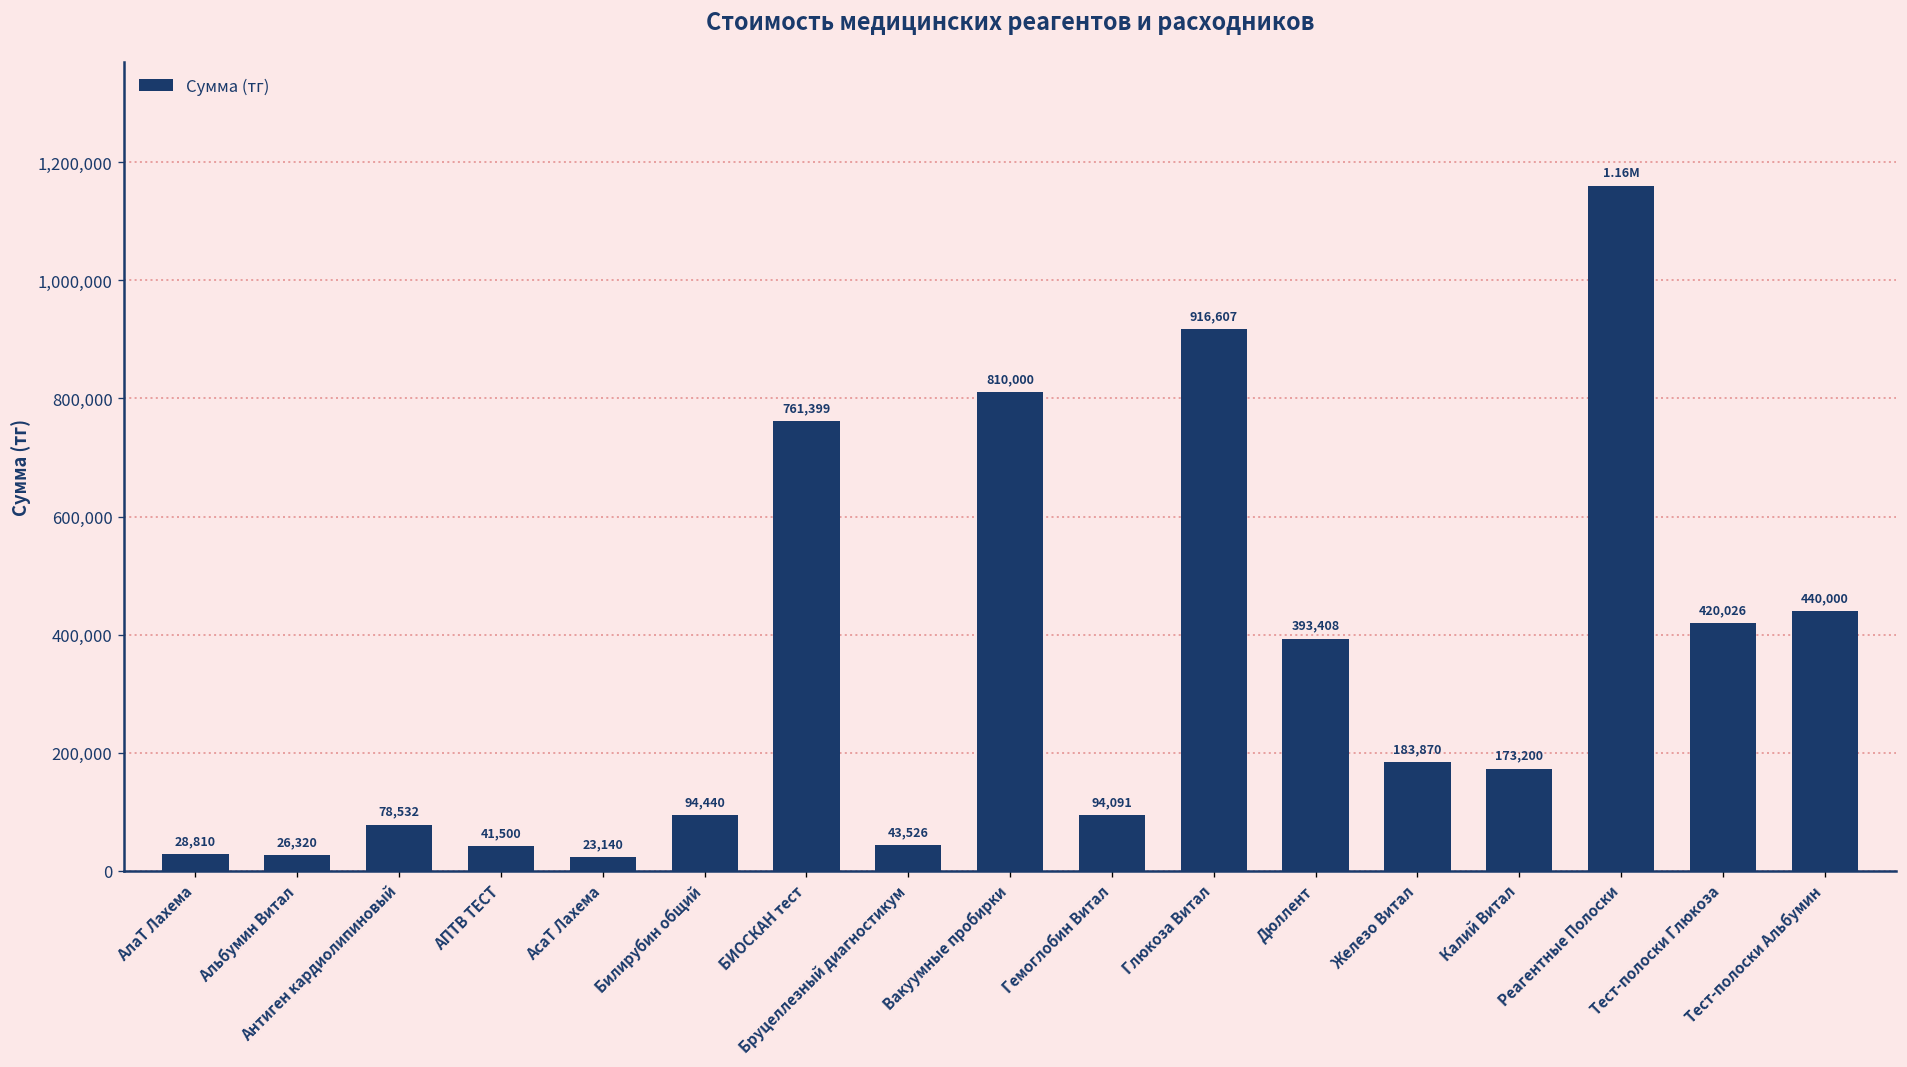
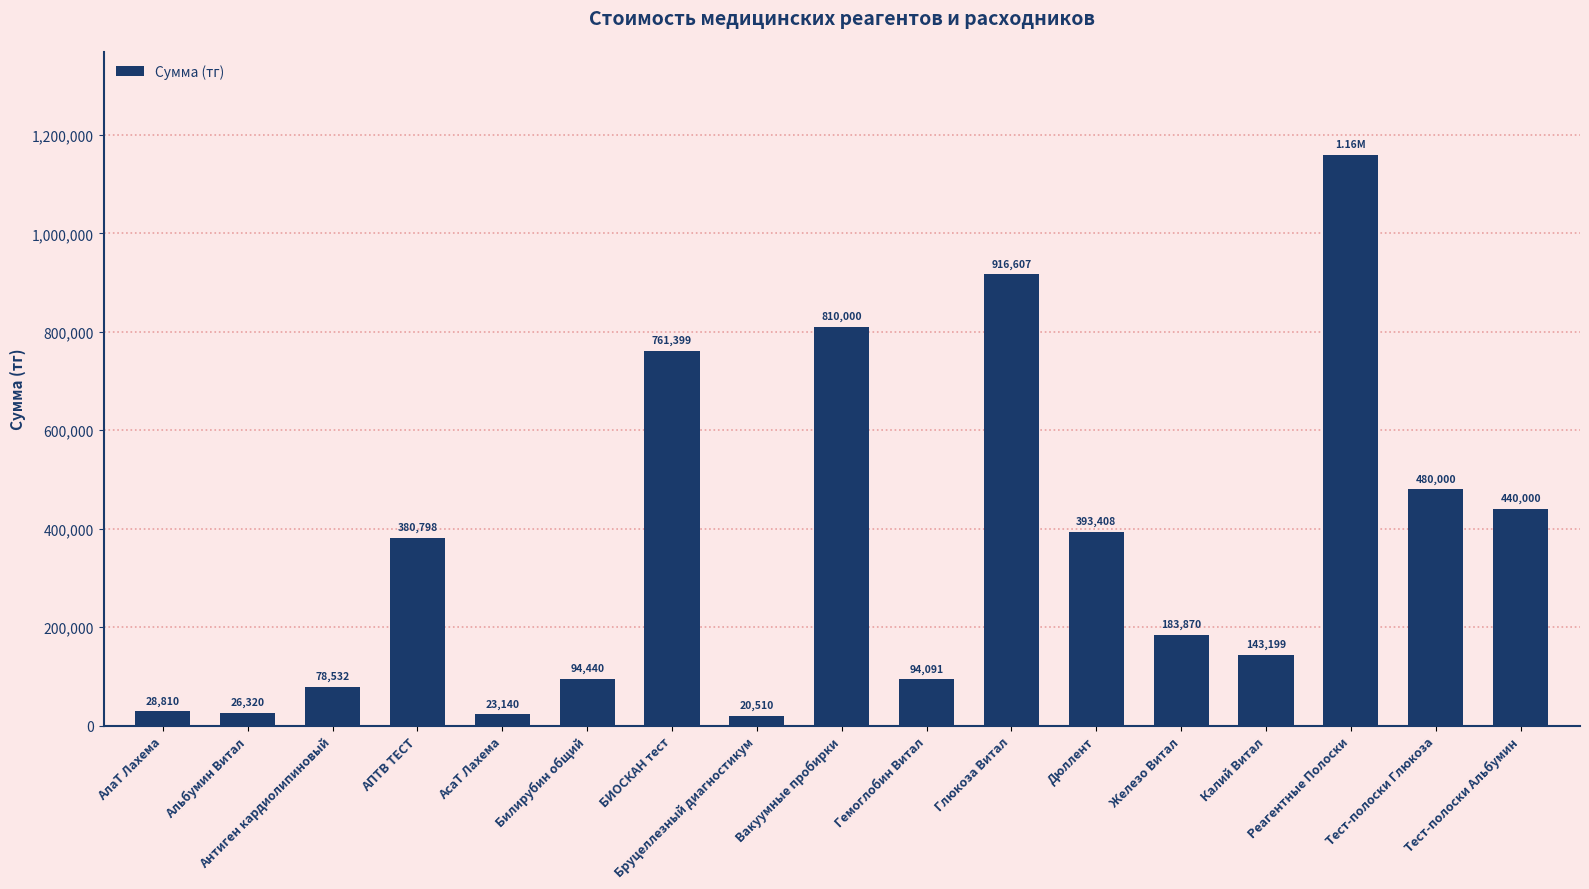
АПТВ ТЕСТ: 41,500 -> 380,798
Бруцеллезный диагностикум: 43,526 -> 20,510
Калий Витал: 173,200 -> 143,199
Тест-полоски Глюкоза: 420,026 -> 480,000
